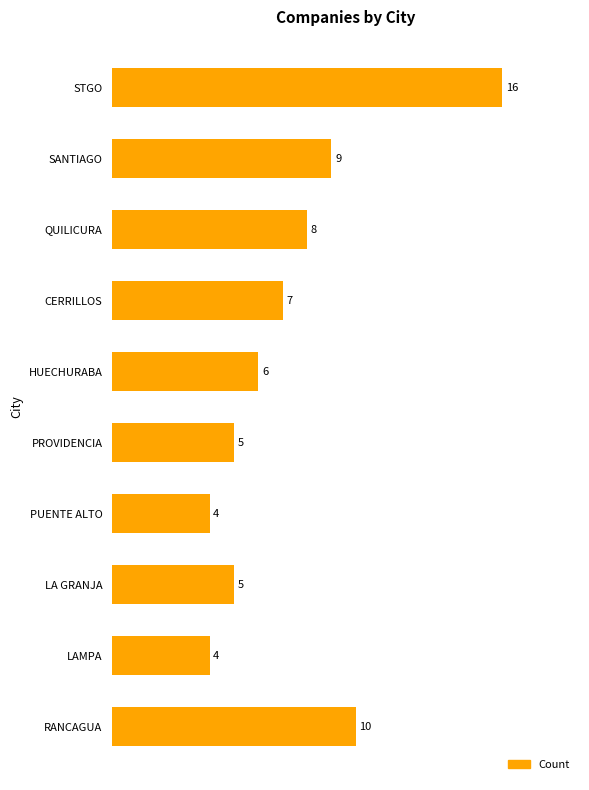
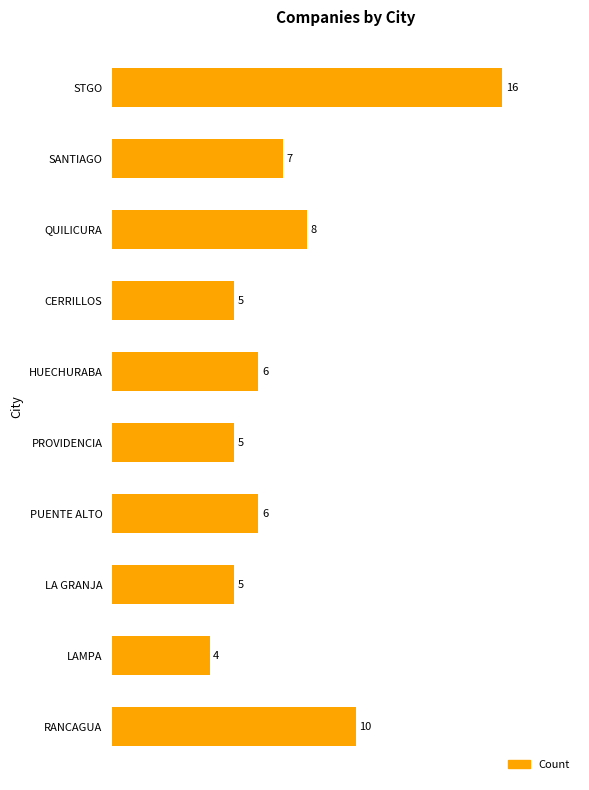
SANTIAGO: 9 -> 7
CERRILLOS: 7 -> 5
PUENTE ALTO: 4 -> 6
